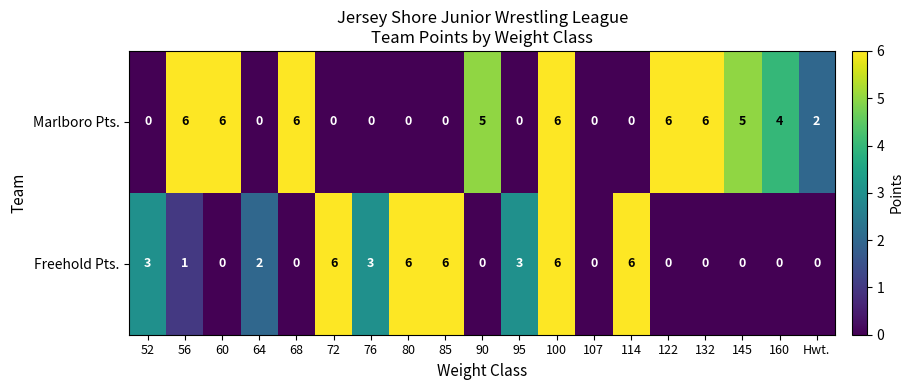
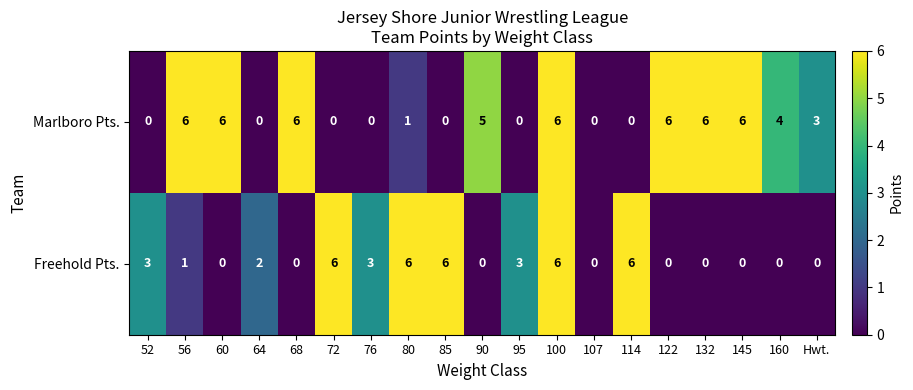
Marlboro Pts., 80: 0 -> 1
Marlboro Pts., 145: 5 -> 6
Marlboro Pts., Hwt.: 2 -> 3
